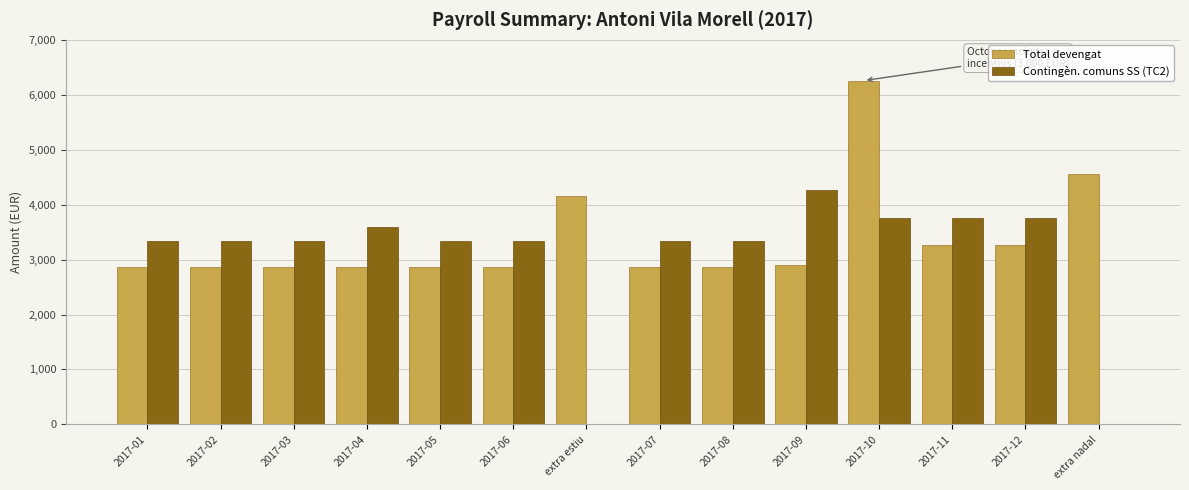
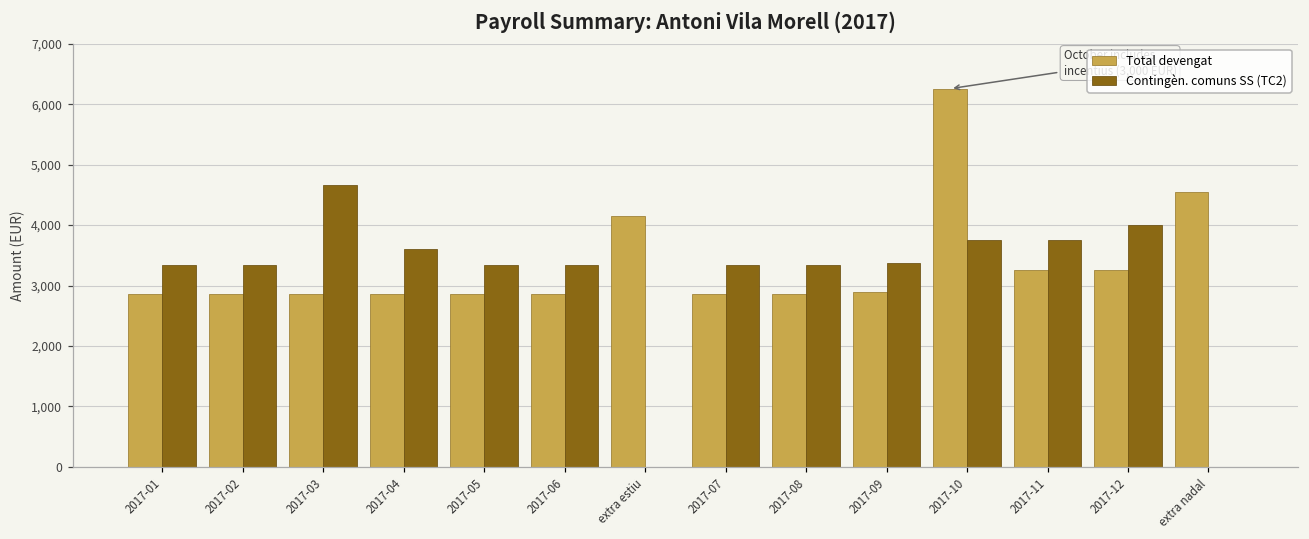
Contingèn. comuns SS (TC2), 2017-03: 3,300 -> 4,700
Contingèn. comuns SS (TC2), 2017-09: 4,300 -> 3,400
Contingèn. comuns SS (TC2), 2017-12: 3,800 -> 4,000
